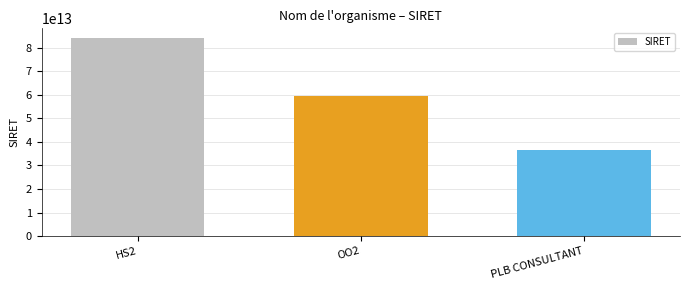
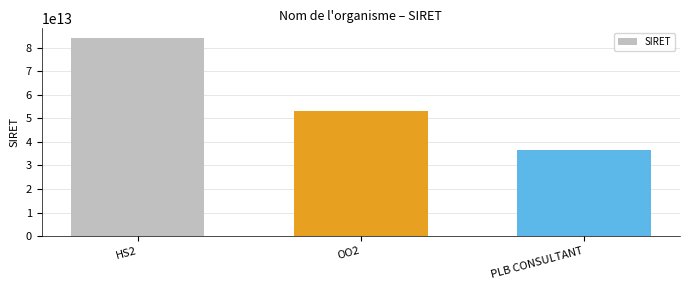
OO2: 59000000000000 -> 53000000000000
